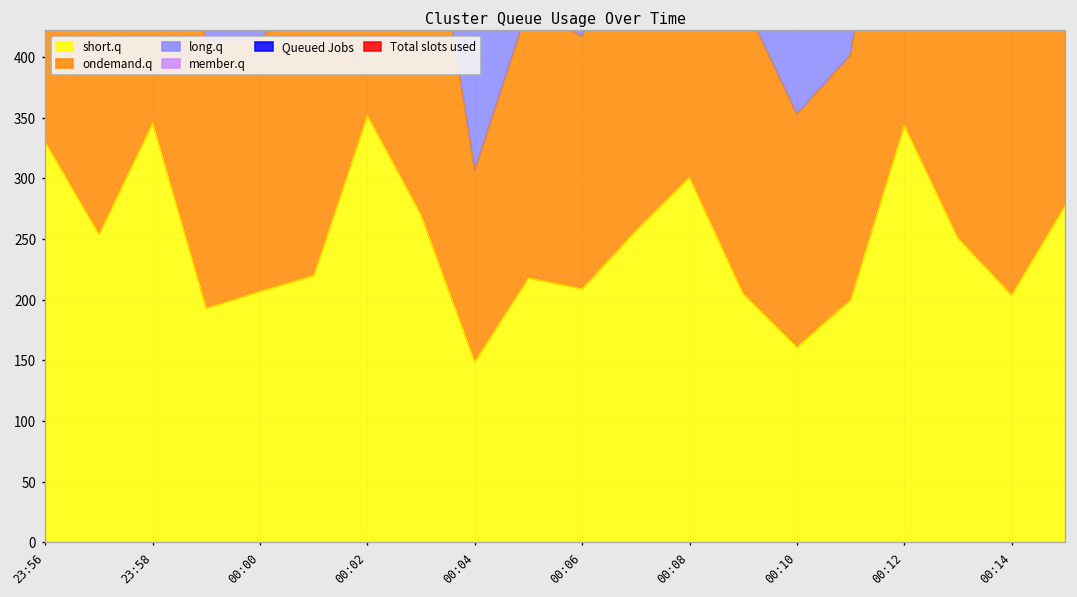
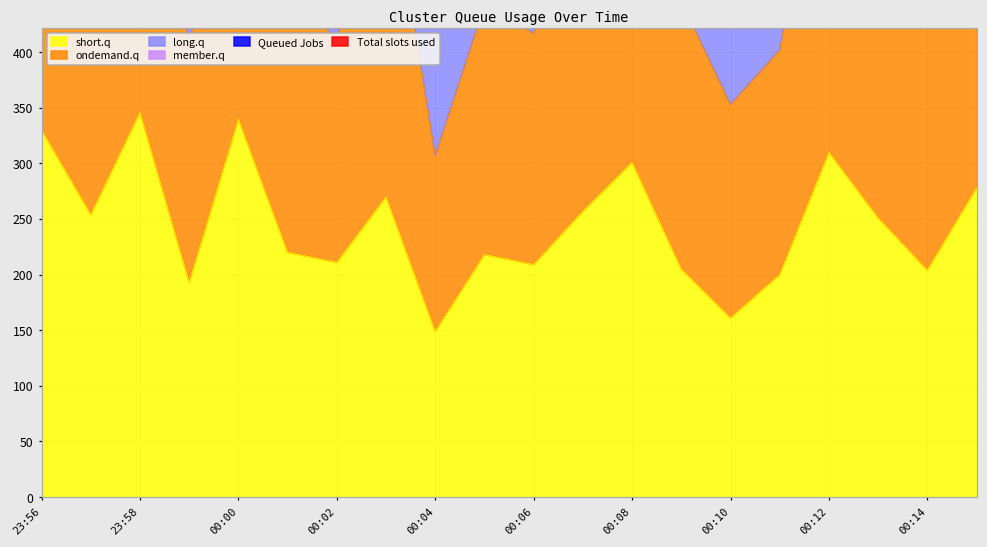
short.q, 00:00: 207 -> 340
short.q, 00:02: 352 -> 211
short.q, 00:12: 344 -> 310
